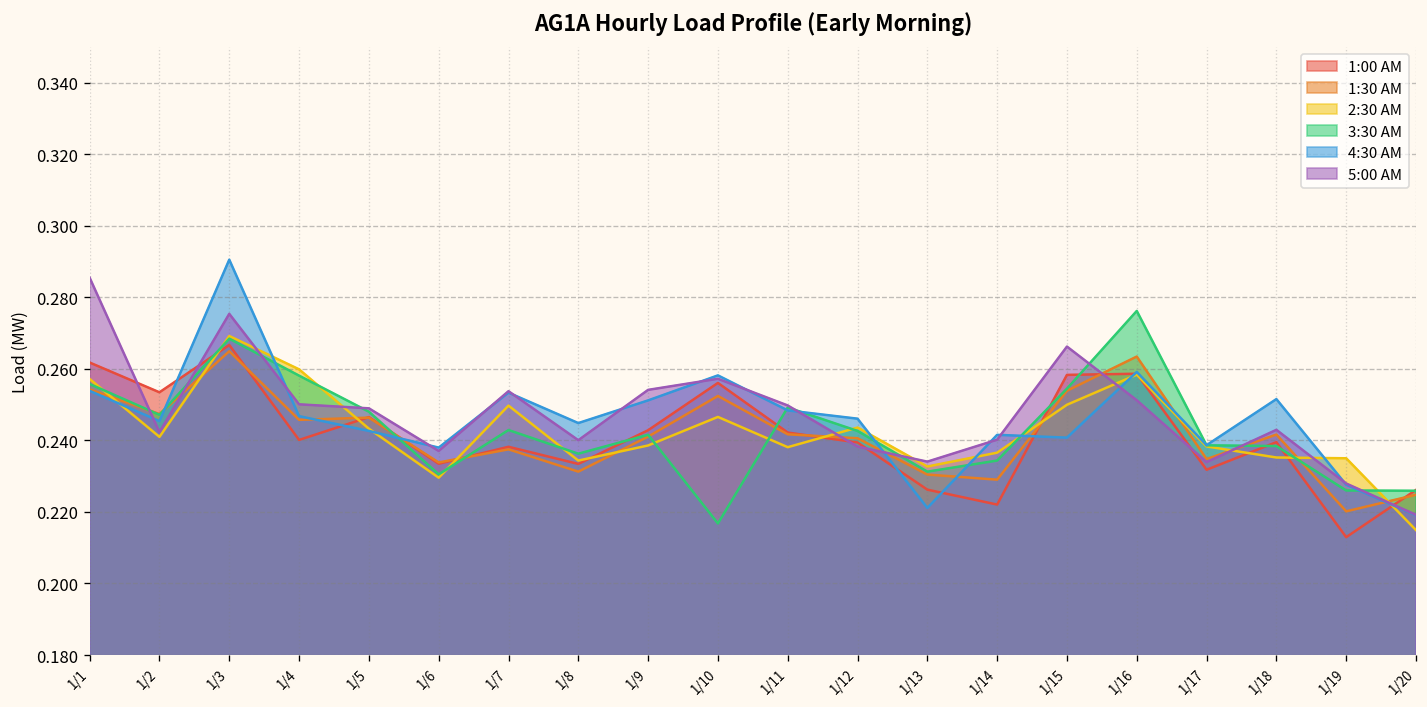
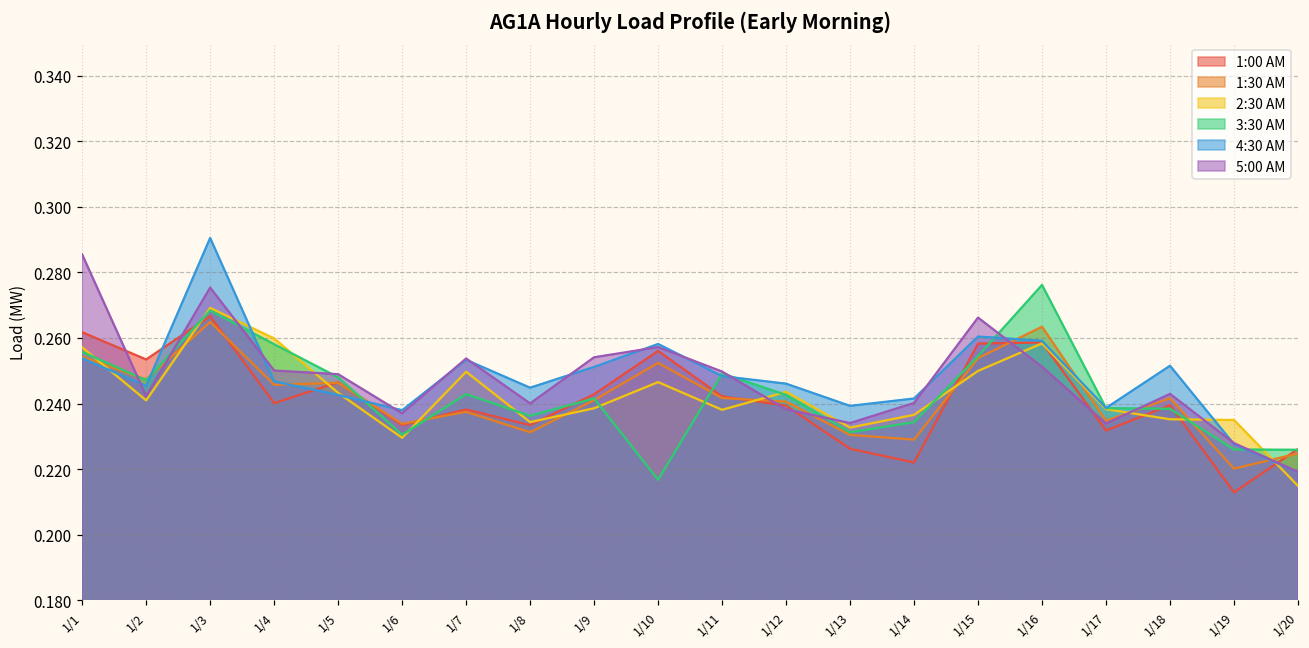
4:30 AM, 1/13: 0.221 -> 0.239
4:30 AM, 1/15: 0.241 -> 0.260
